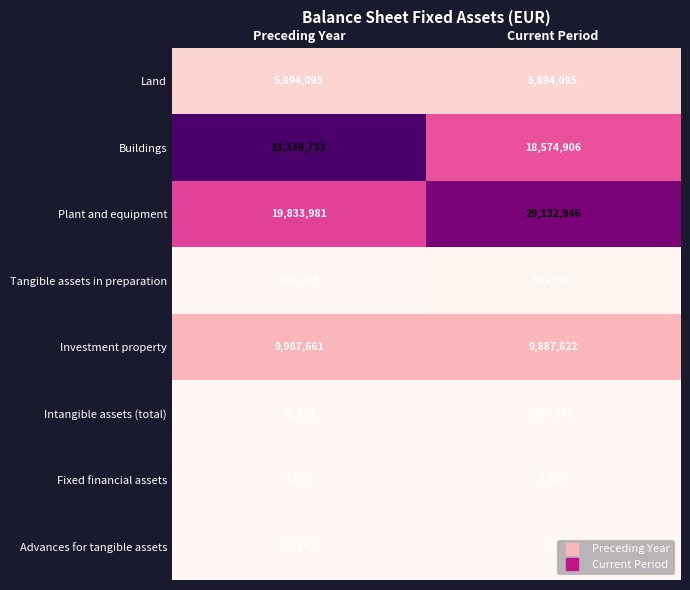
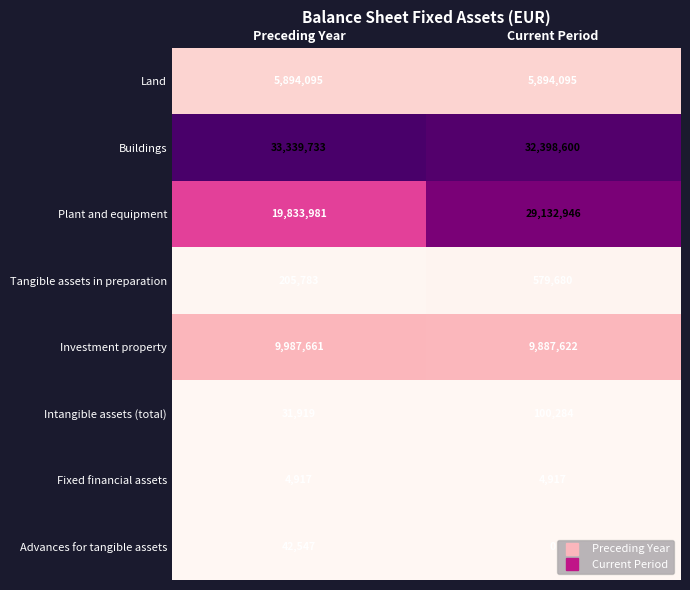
Buildings, Current Period: 18,574,906 -> 32,398,600
